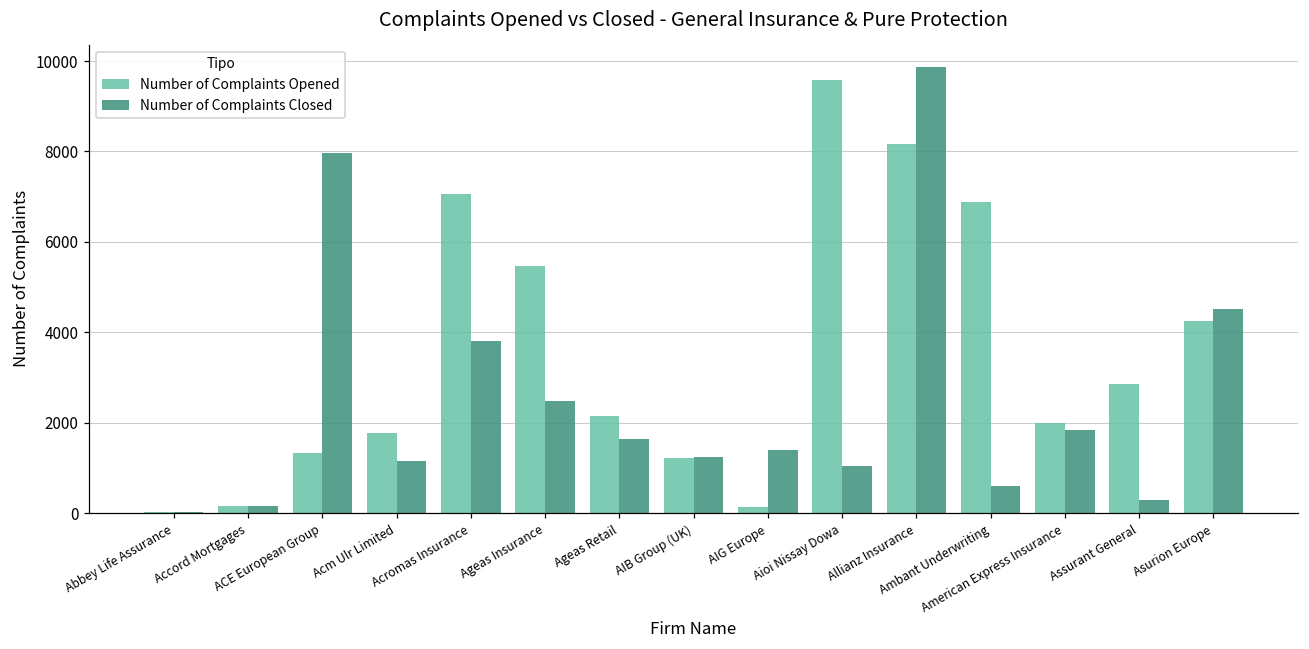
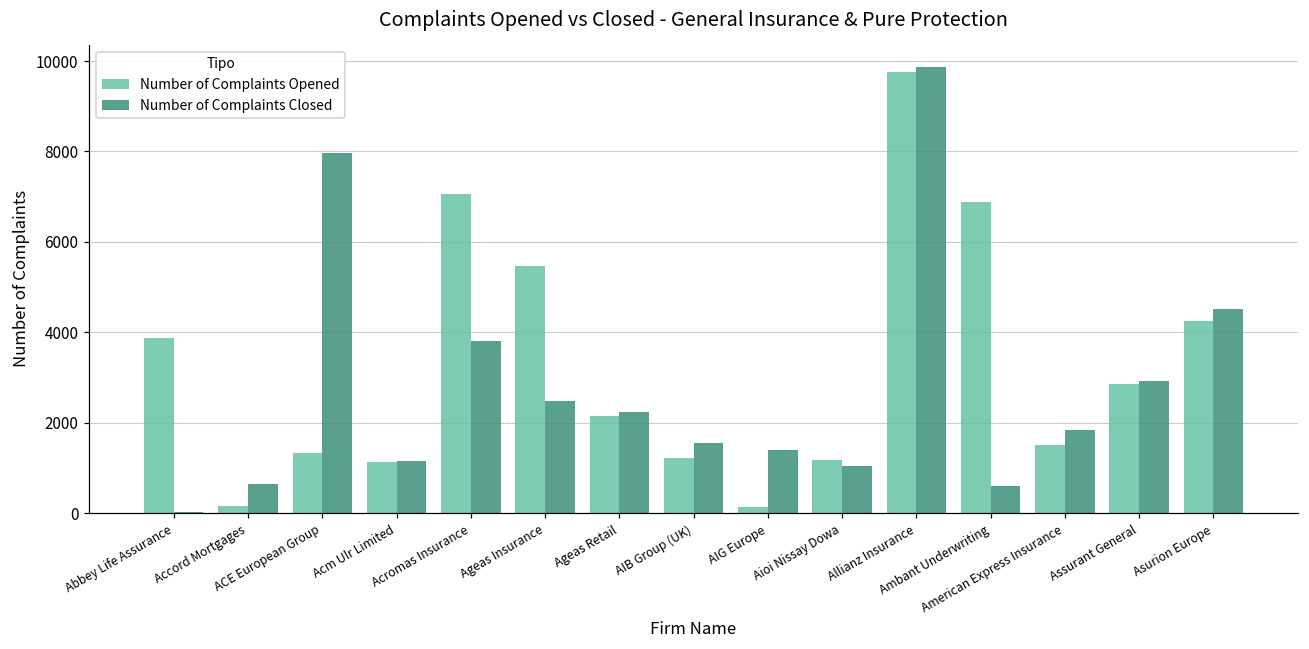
Number of Complaints Opened, Abbey Life Assurance: 0 -> 3900
Number of Complaints Closed, Accord Mortgages: 200 -> 600
Number of Complaints Opened, Acm Ulr Limited: 1800 -> 1100
Number of Complaints Closed, Ageas Retail: 1600 -> 2200
Number of Complaints Closed, AIB Group (UK): 1300 -> 1600
Number of Complaints Opened, Aioi Nissay Dowa: 9600 -> 1200
Number of Complaints Opened, Allianz Insurance: 8200 -> 9800
Number of Complaints Opened, American Express Insurance: 2000 -> 1500
Number of Complaints Closed, Assurant General: 300 -> 2900
